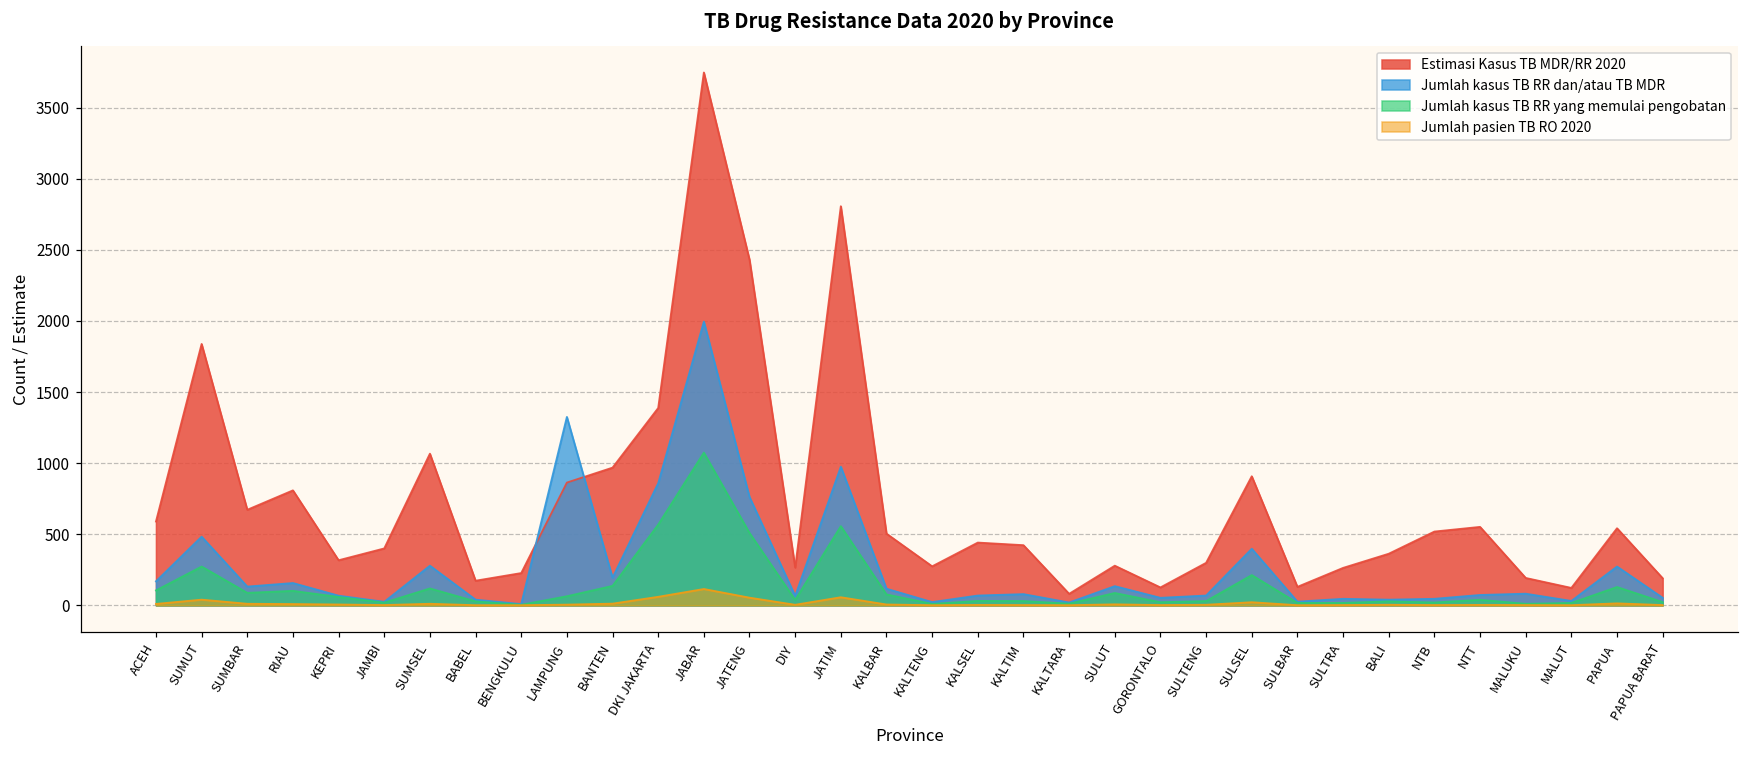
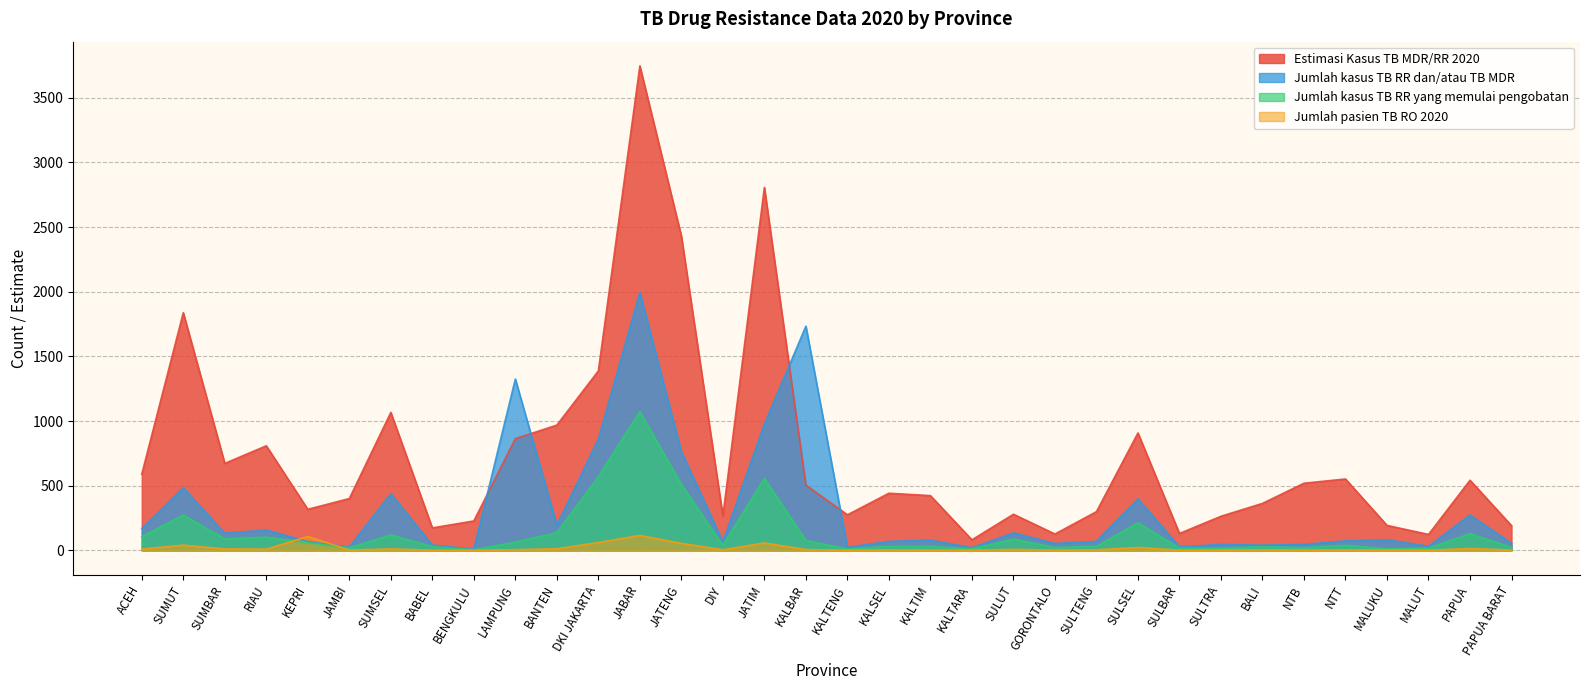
Jumlah pasien TB RO 2020, KEPRI: 10 -> 110
Jumlah kasus TB RR dan/atau TB MDR, SUMSEL: 280 -> 440
Jumlah kasus TB RR dan/atau TB MDR, KALBAR: 120 -> 1730
